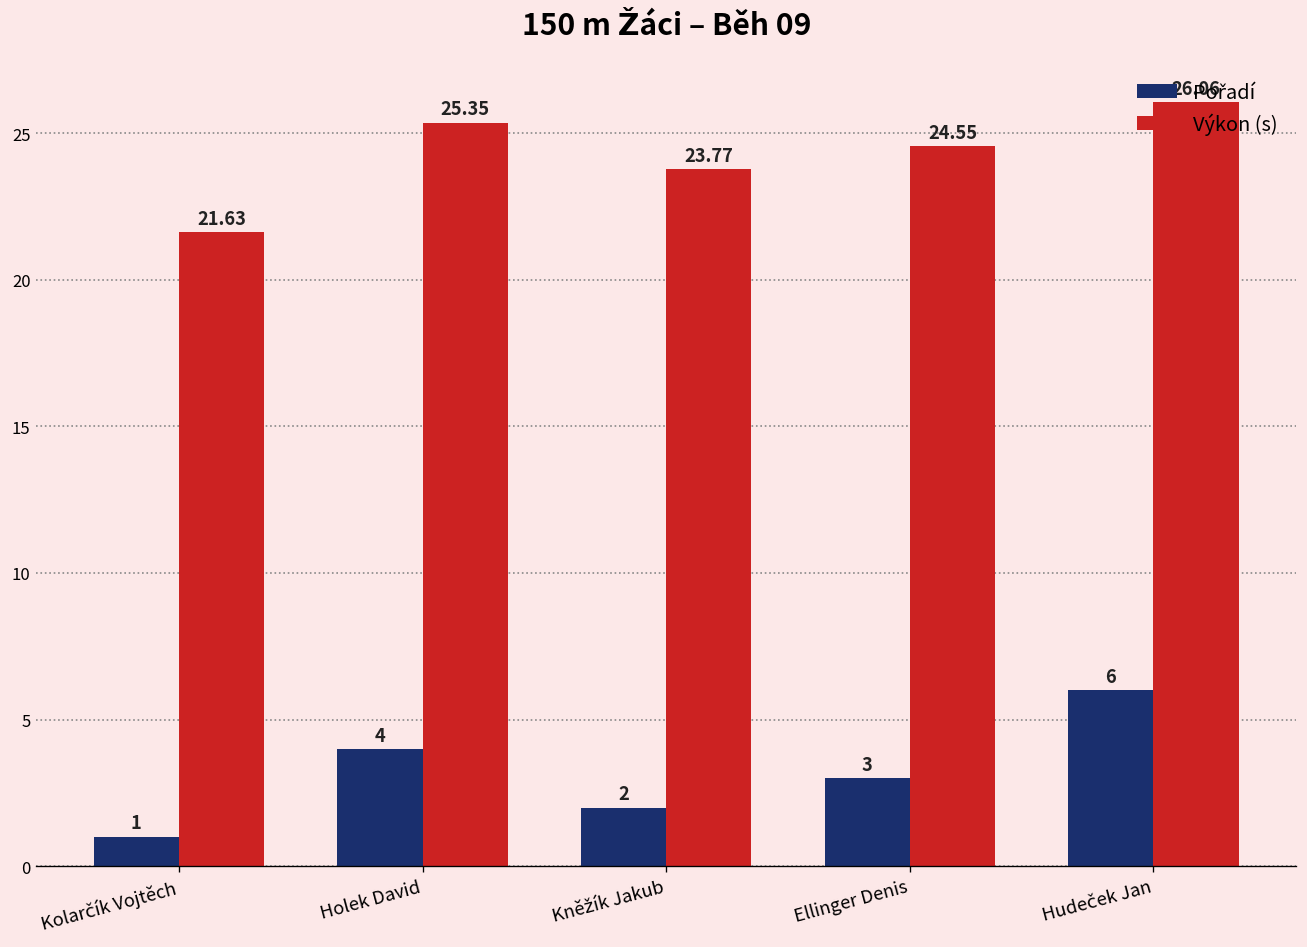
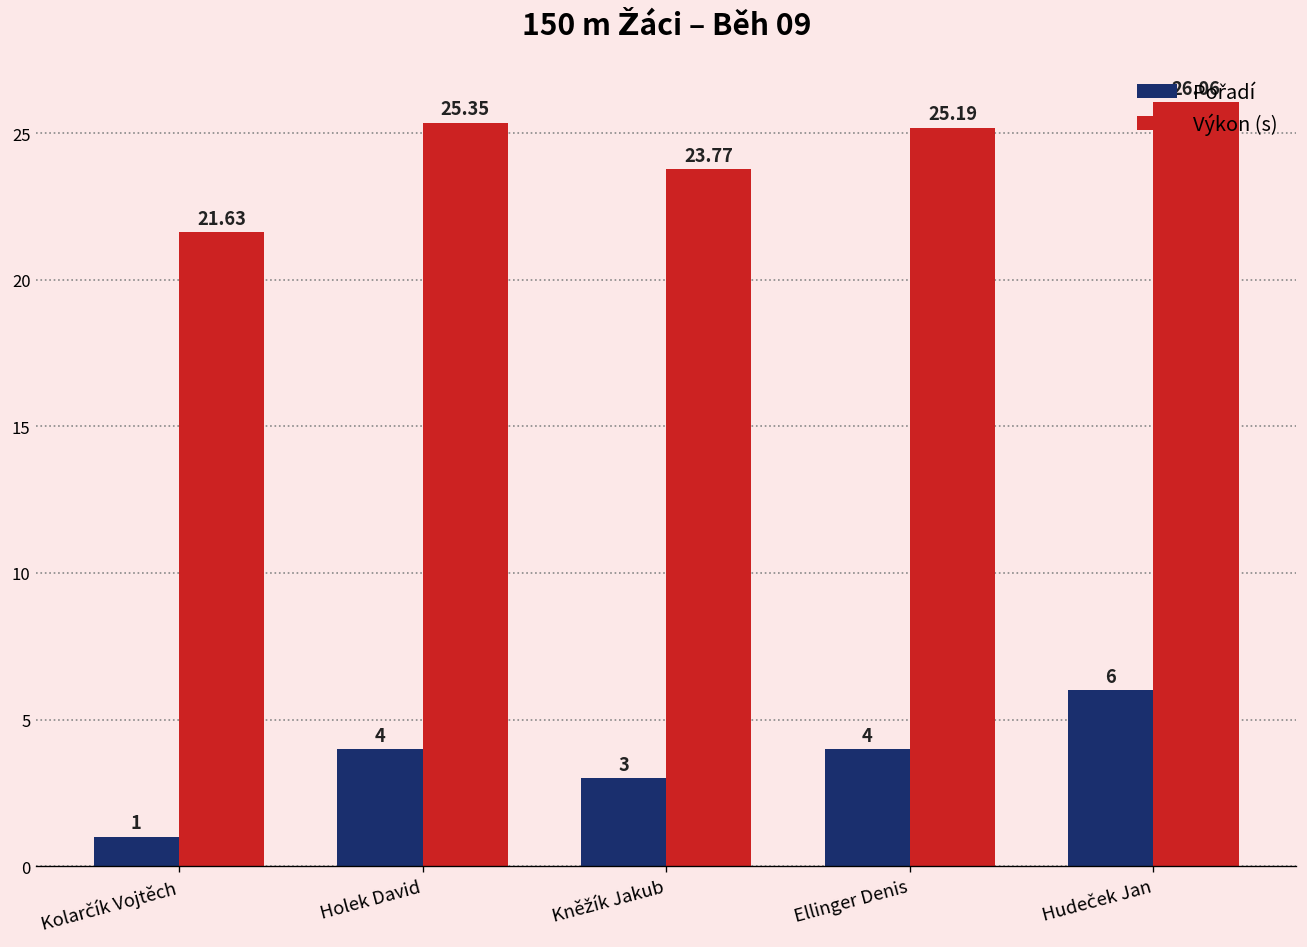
Pořadí, Kněžík Jakub: 2 -> 3
Pořadí, Ellinger Denis: 3 -> 4
Výkon (s), Ellinger Denis: 24.55 -> 25.19
